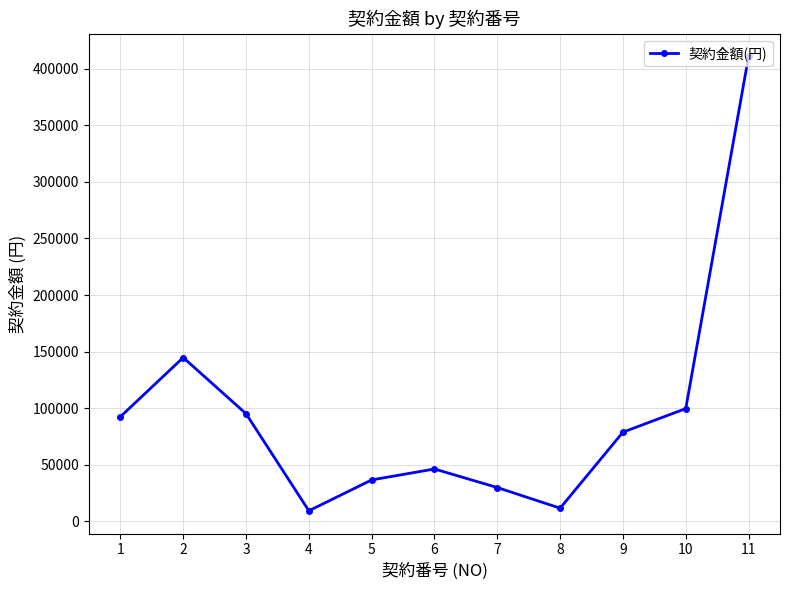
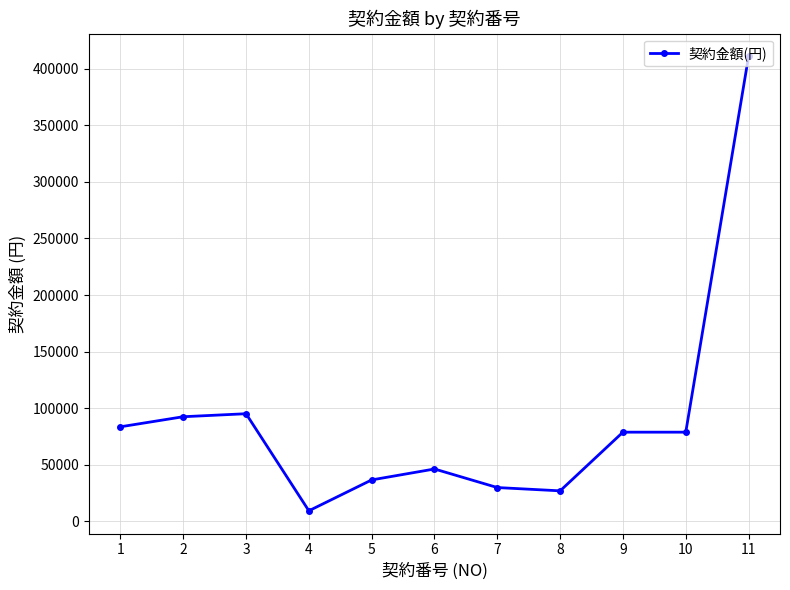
1: 92000 -> 83000
2: 145000 -> 92000
8: 12000 -> 27000
10: 100000 -> 79000
